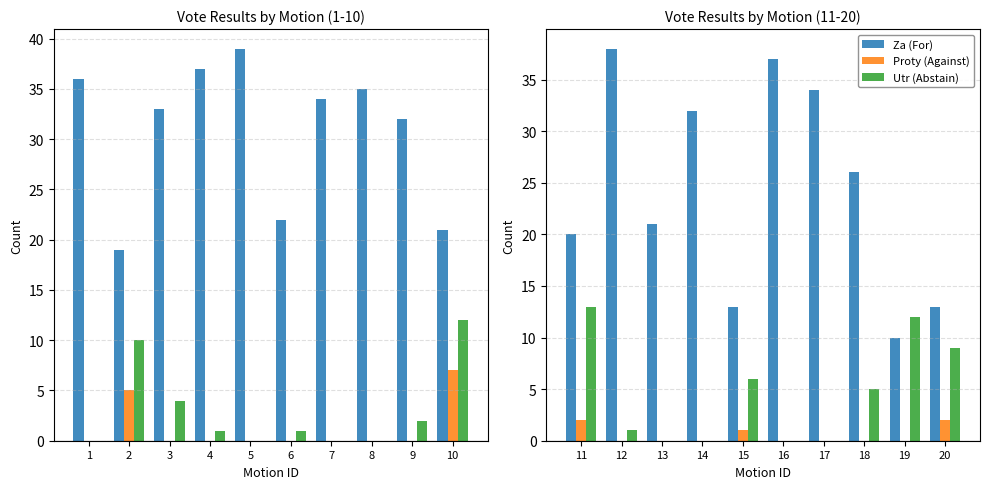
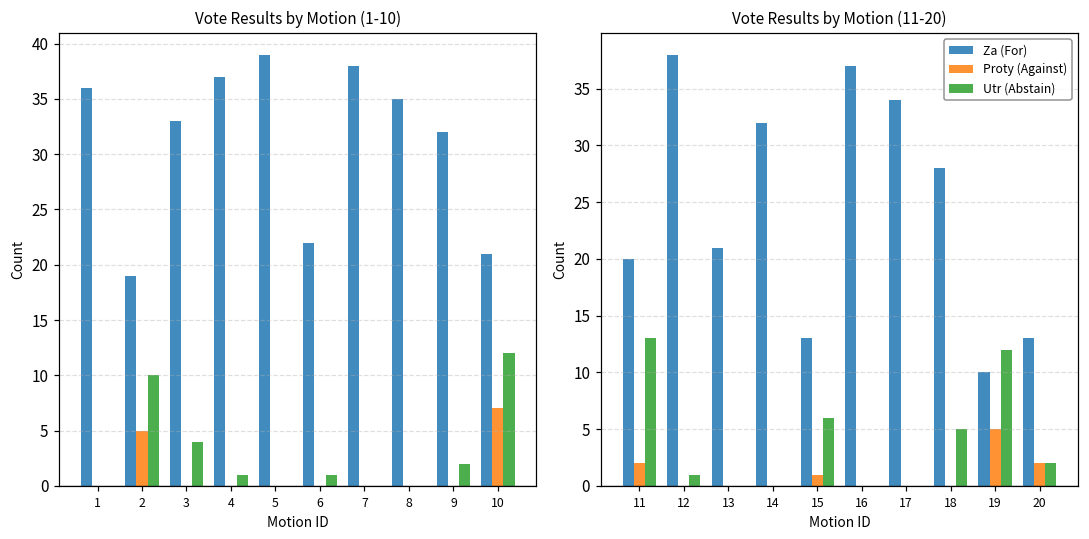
Vote Results by Motion (1-10), Za (For), 7: 34 -> 38
Vote Results by Motion (11-20), Za (For), 18: 26 -> 28
Vote Results by Motion (11-20), Proty (Against), 19: 0 -> 5
Vote Results by Motion (11-20), Utr (Abstain), 20: 9 -> 2
